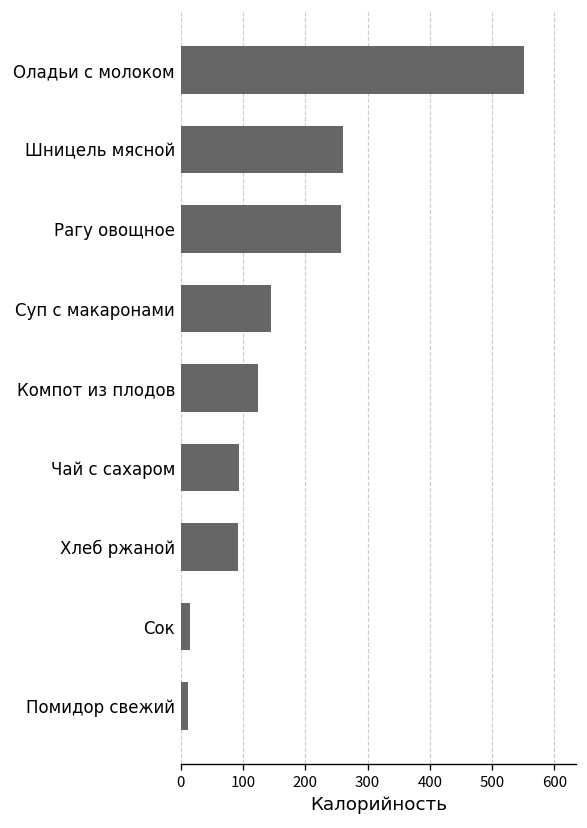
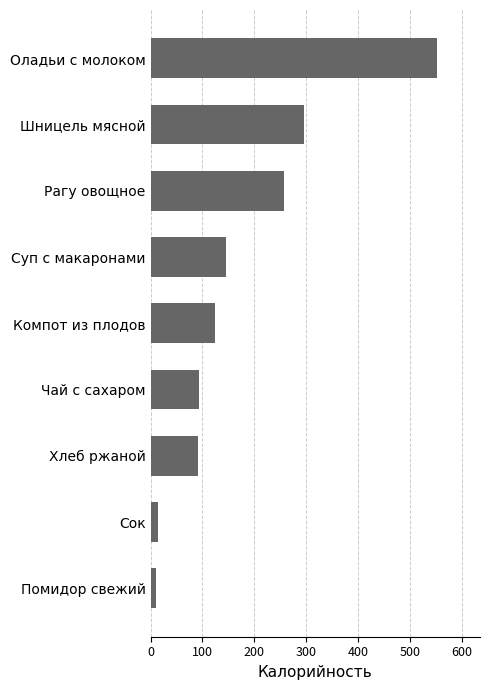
Шницель мясной: 260 -> 300
